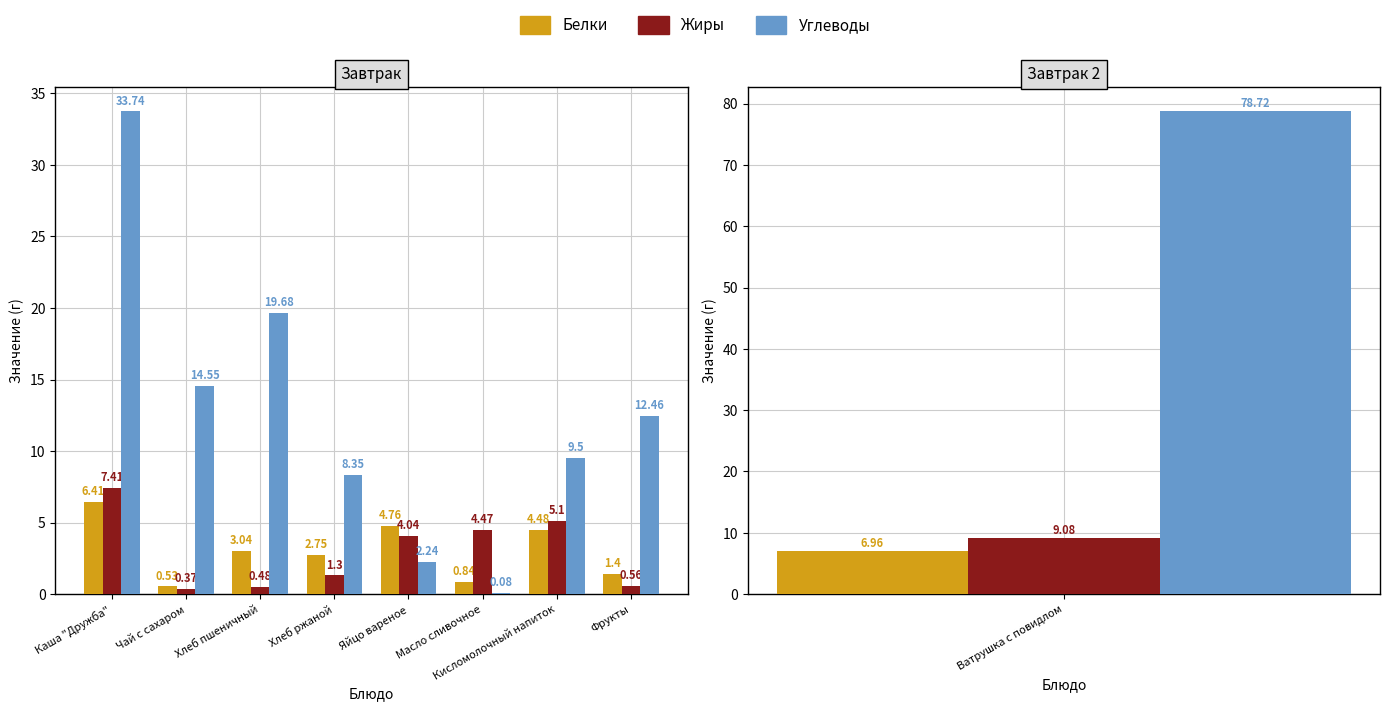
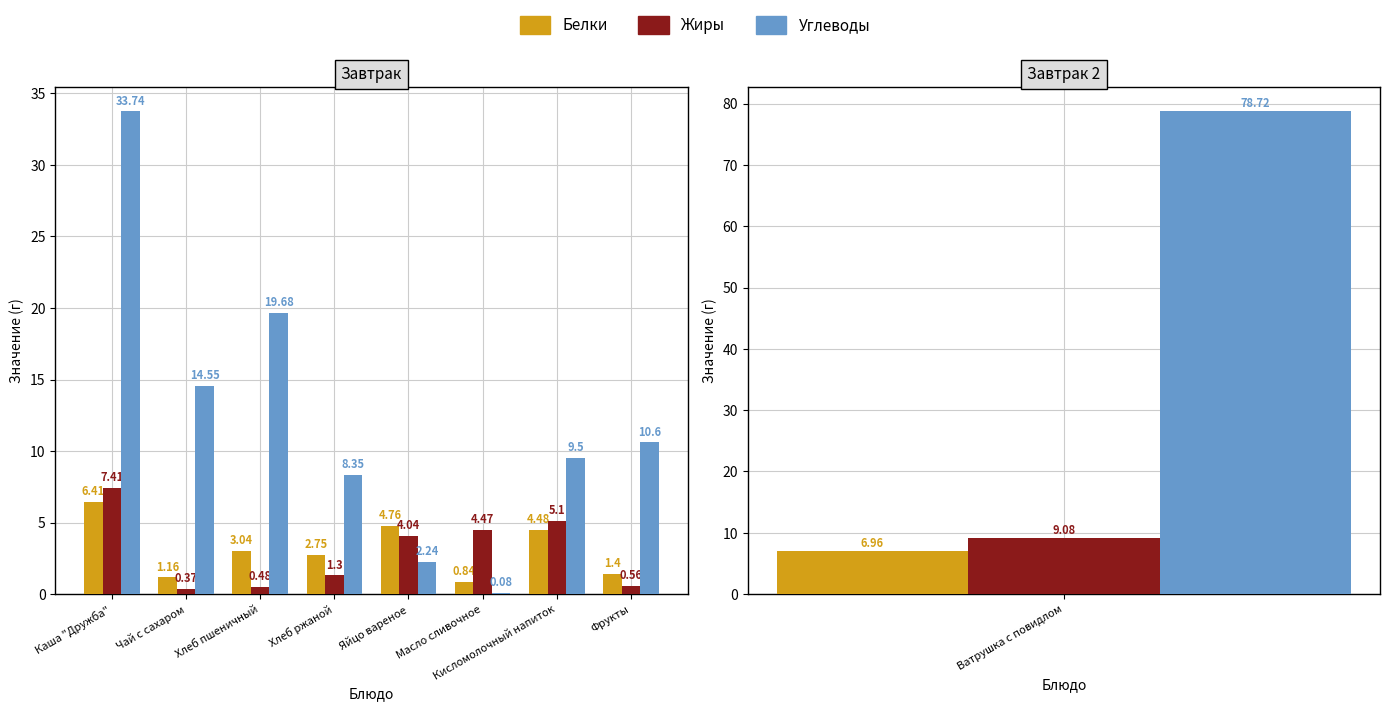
Завтрак, Белки, Чай с сахаром: 0.53 -> 1.16
Завтрак, Углеводы, Фрукты: 12.46 -> 10.6
